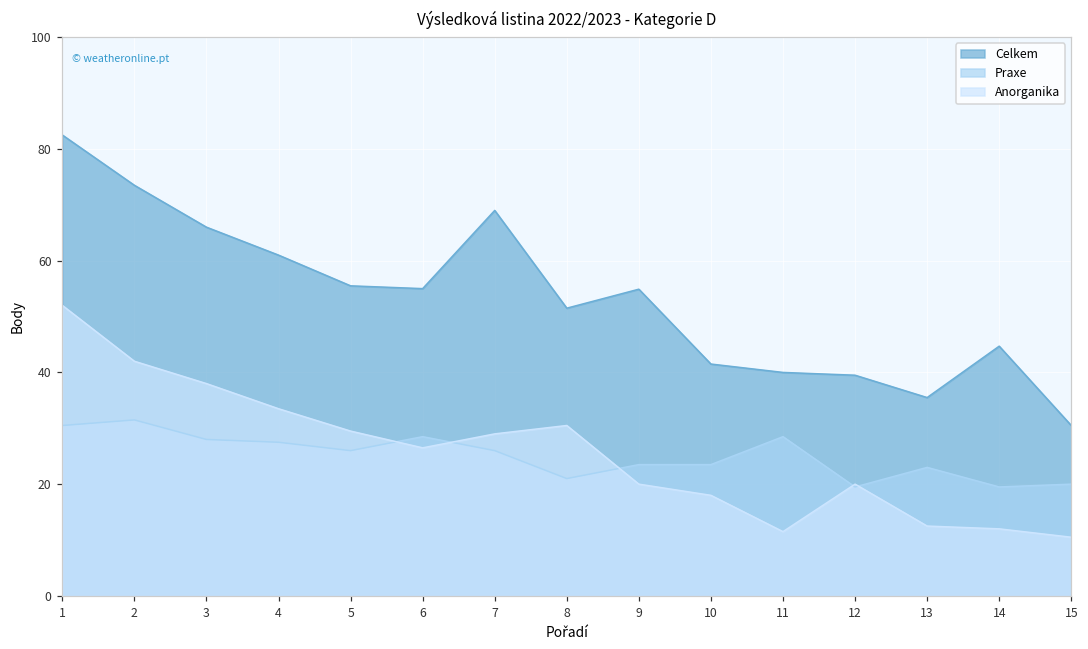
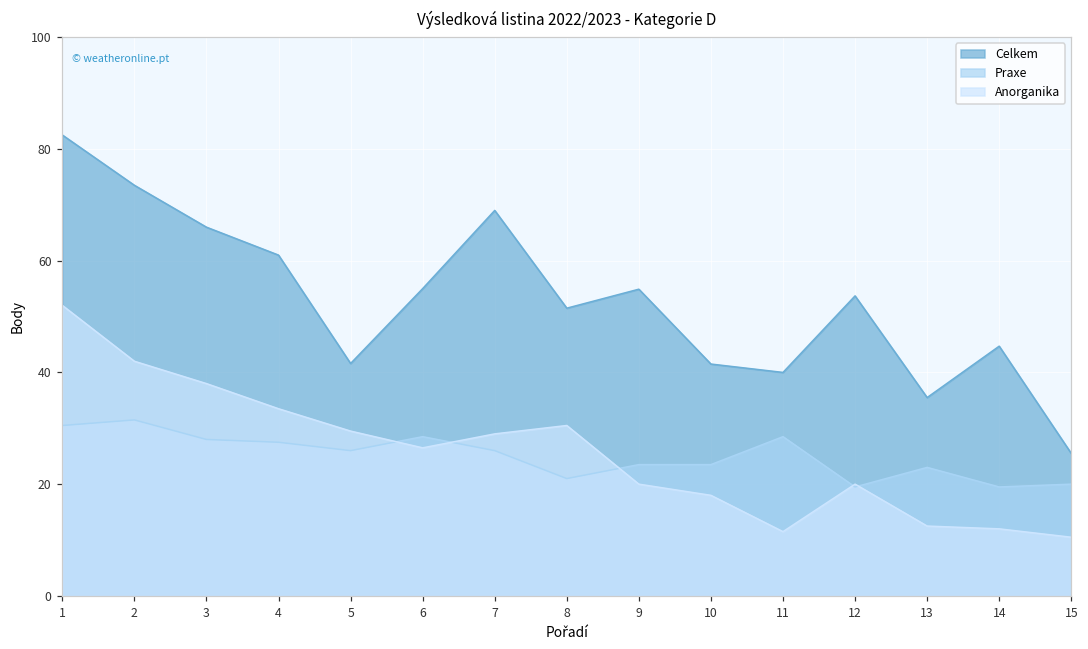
Celkem, 5: 56 -> 42
Celkem, 12: 40 -> 54
Celkem, 15: 31 -> 26
